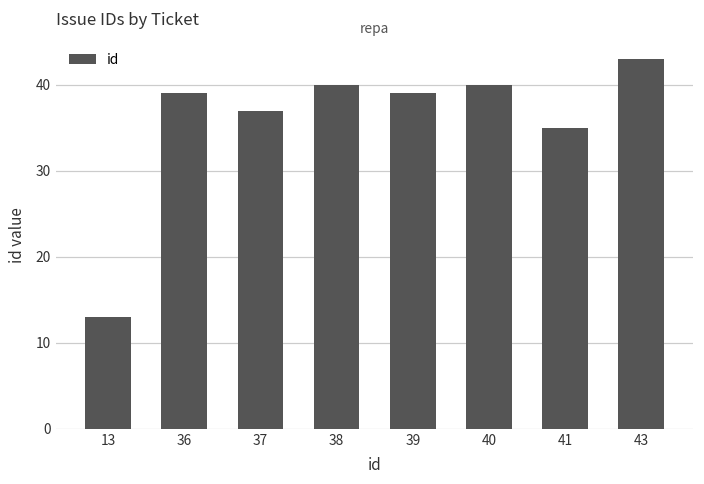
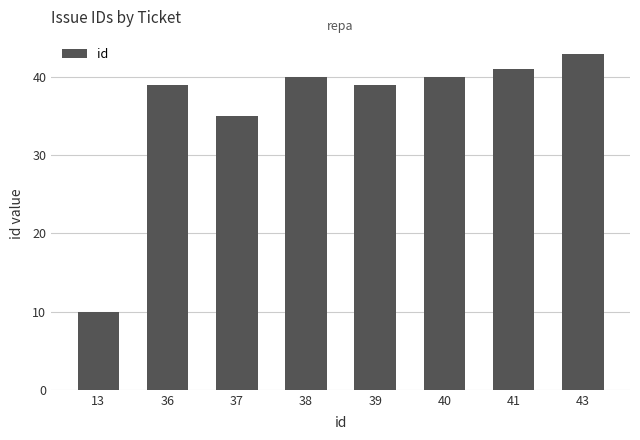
13: 13 -> 10
37: 37 -> 35
41: 35 -> 41
